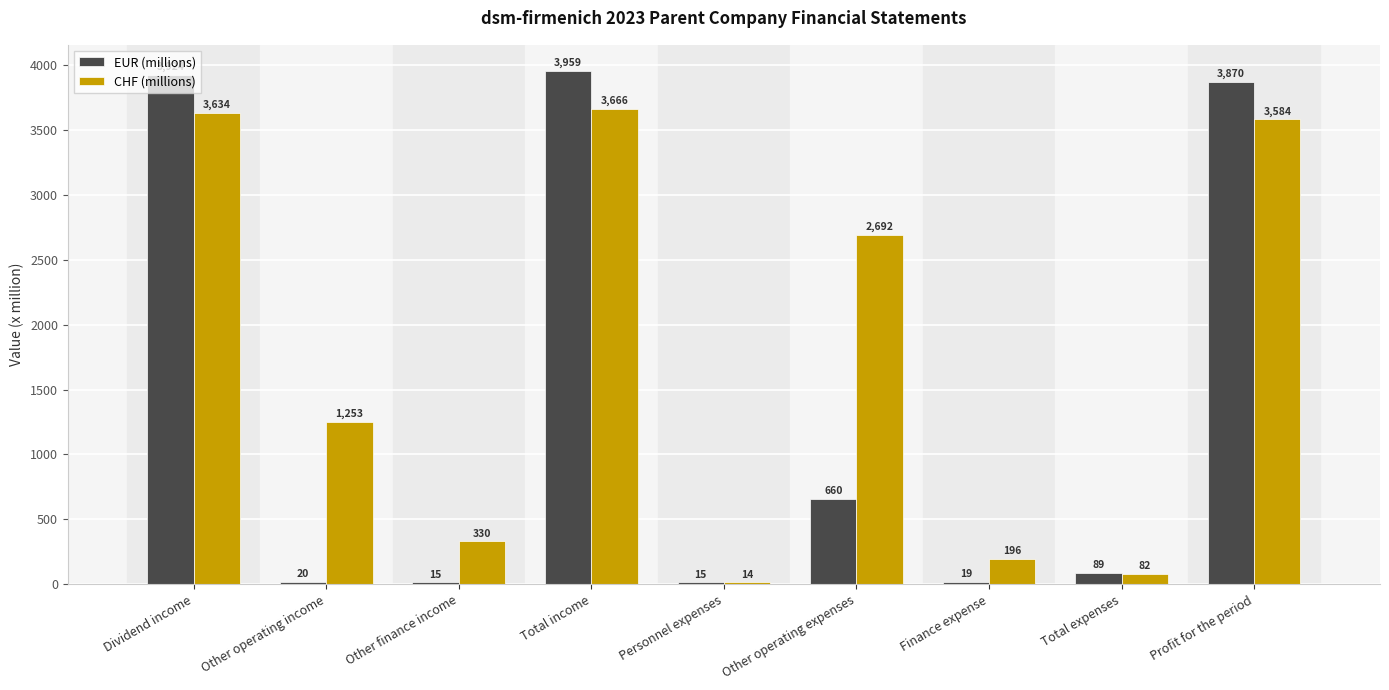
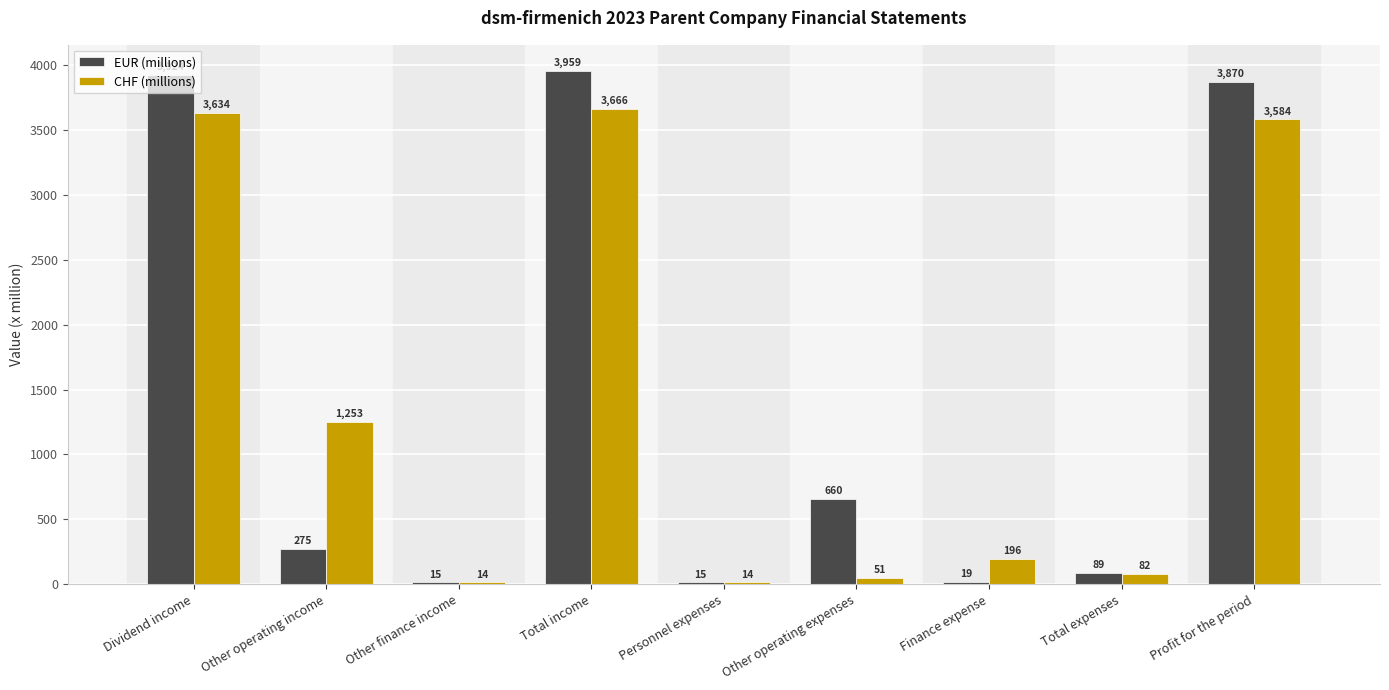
EUR (millions), Other operating income: 20 -> 275
CHF (millions), Other finance income: 330 -> 14
CHF (millions), Other operating expenses: 2,692 -> 51
